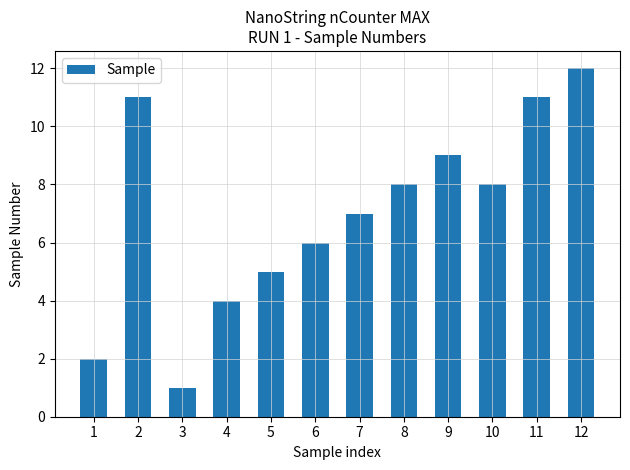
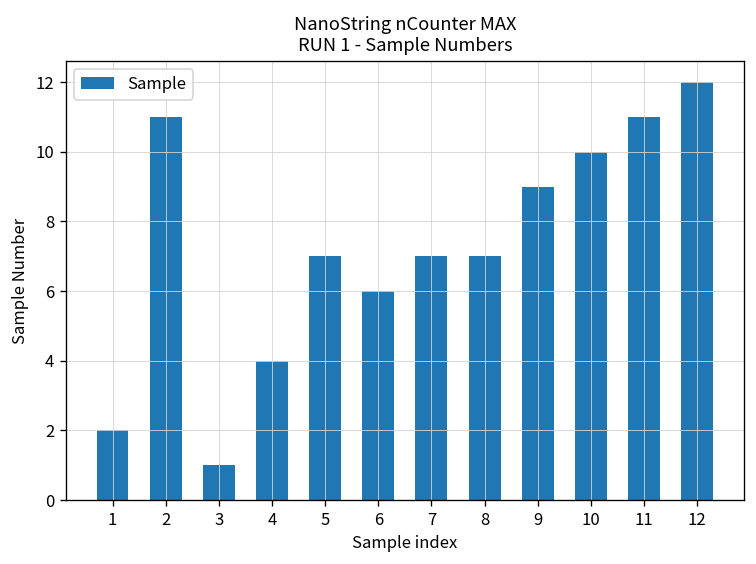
5: 5 -> 7
8: 8 -> 7
10: 8 -> 10
